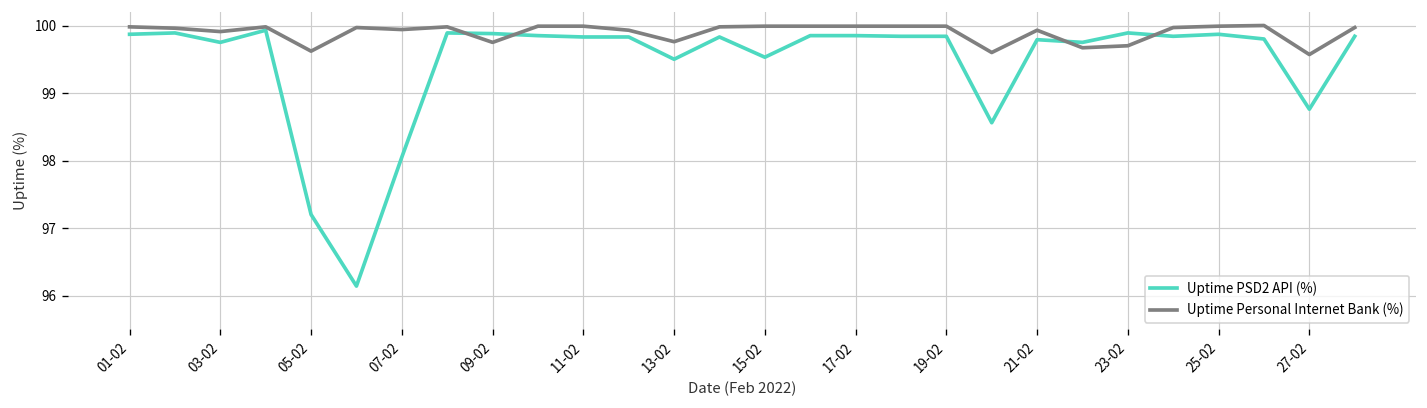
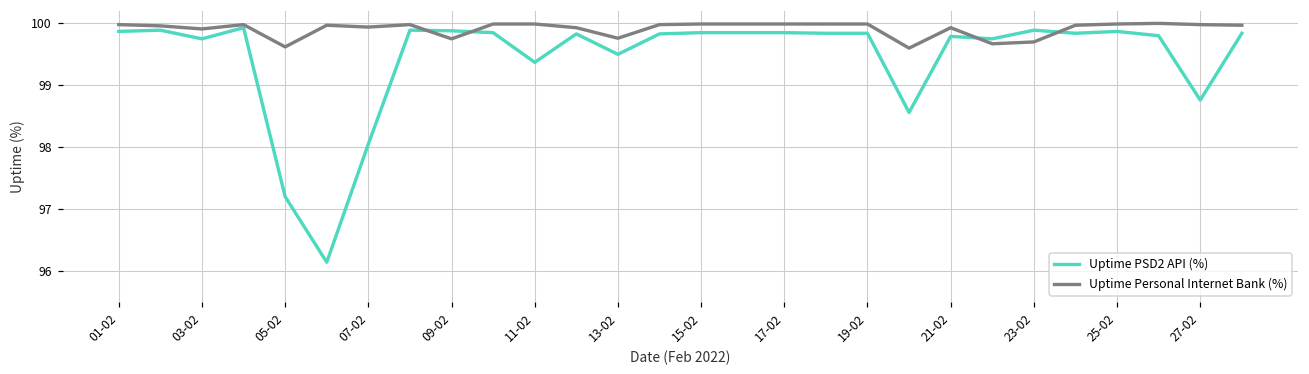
Uptime PSD2 API (%), 11-02: 99.8 -> 99.4
Uptime PSD2 API (%), 15-02: 99.5 -> 99.9
Uptime Personal Internet Bank (%), 27-02: 99.6 -> 100.0
